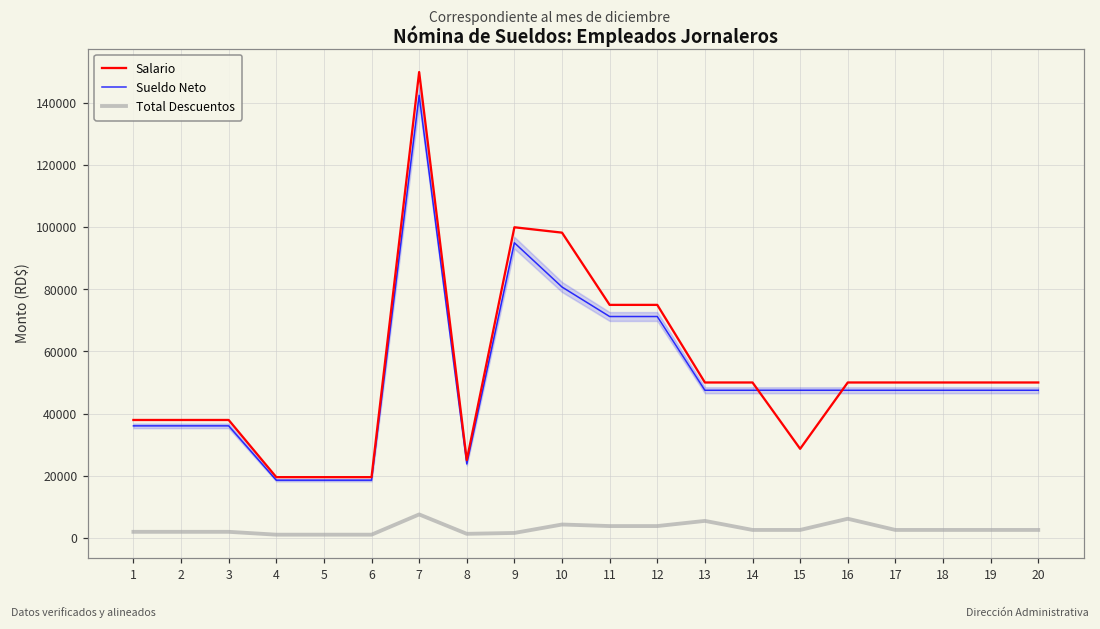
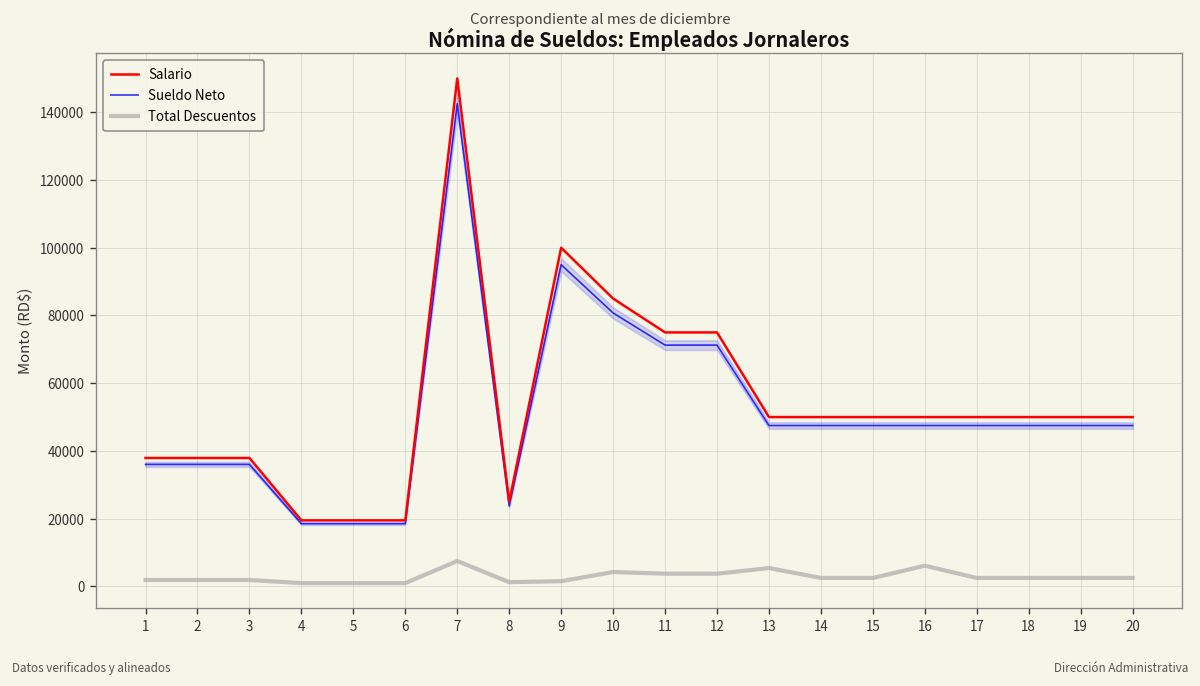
Salario, 10: 98000 -> 85000
Salario, 15: 29000 -> 50000
